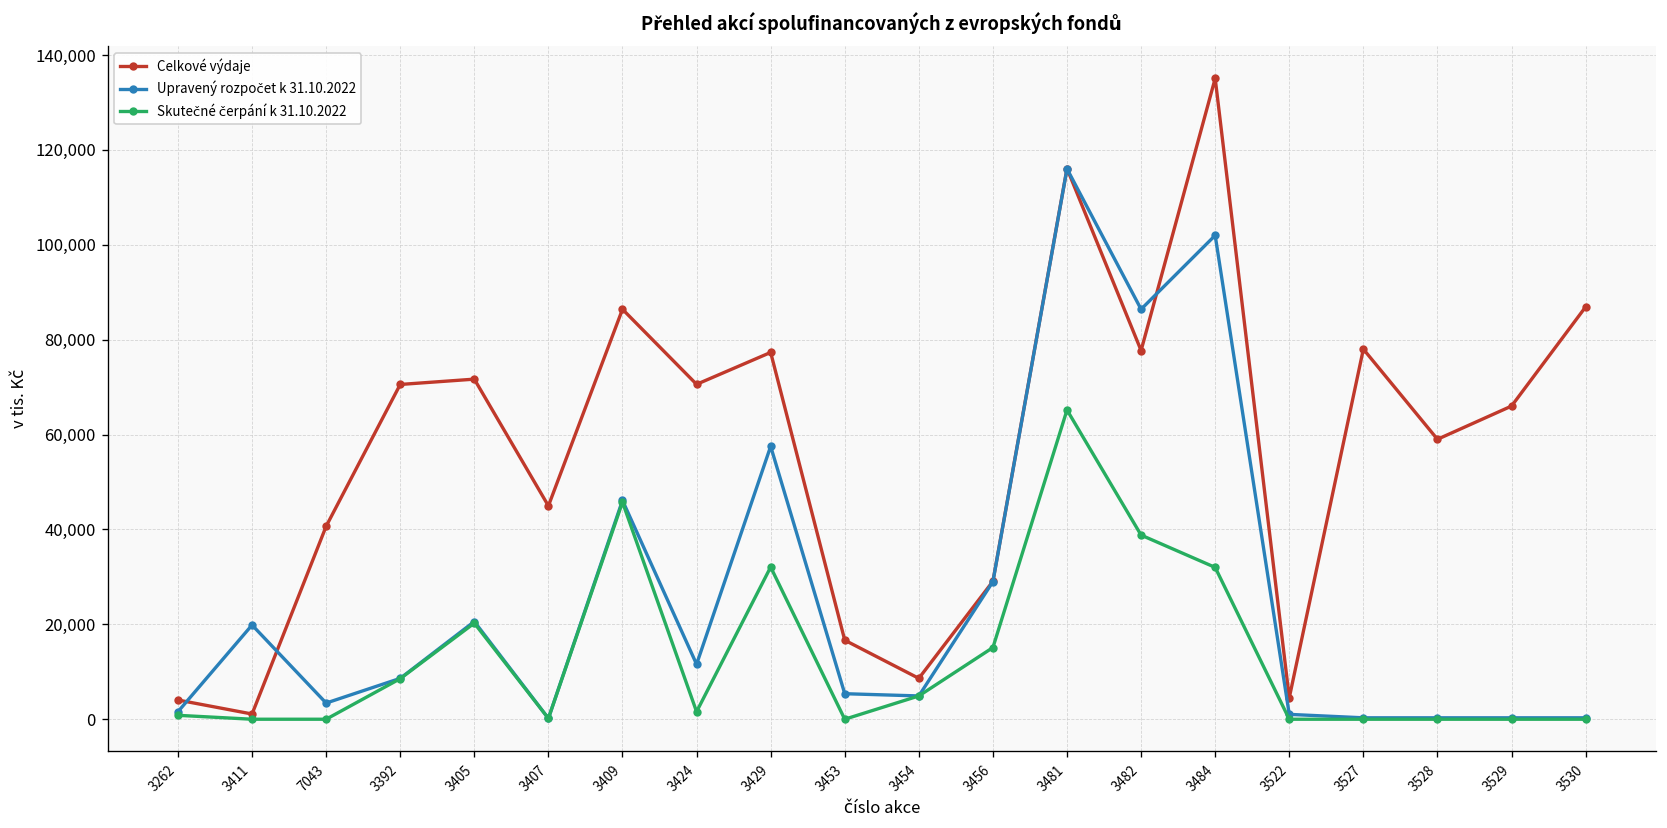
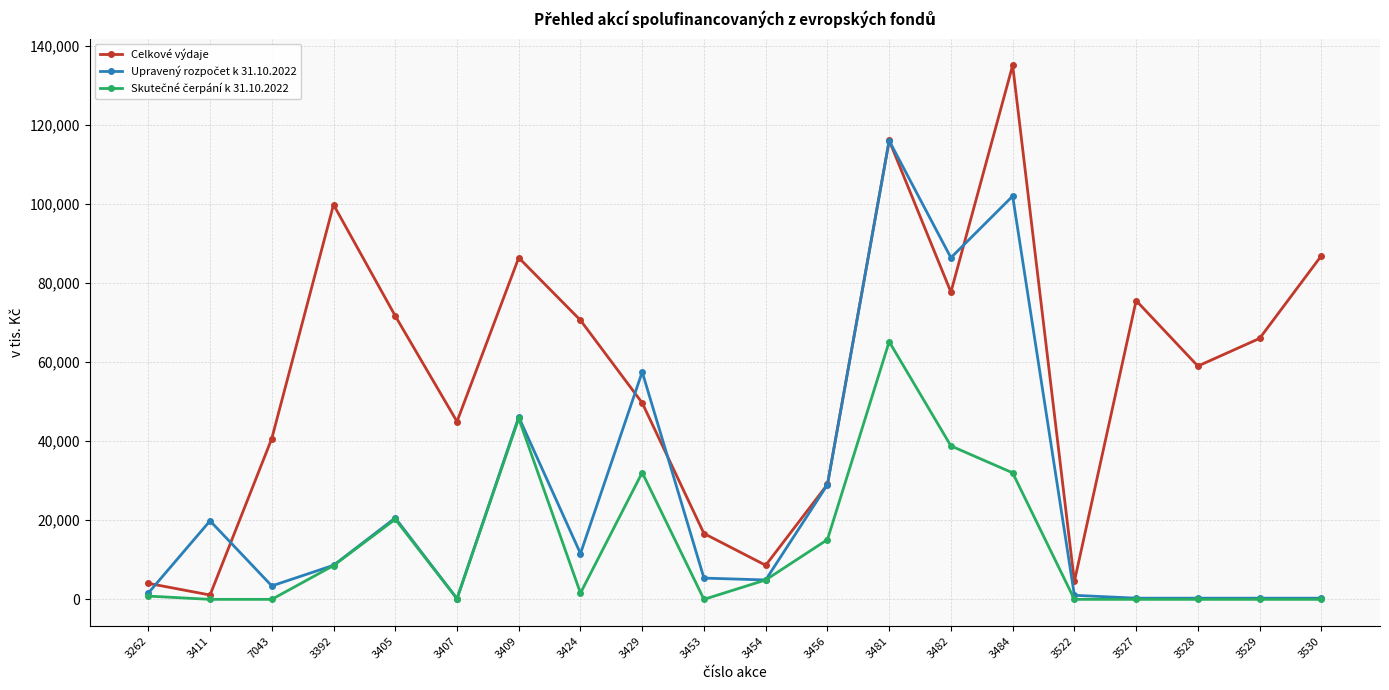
Celkové výdaje, 3392: 71,000 -> 100,000
Celkové výdaje, 3429: 77,000 -> 50,000
Celkové výdaje, 3527: 78,000 -> 76,000
